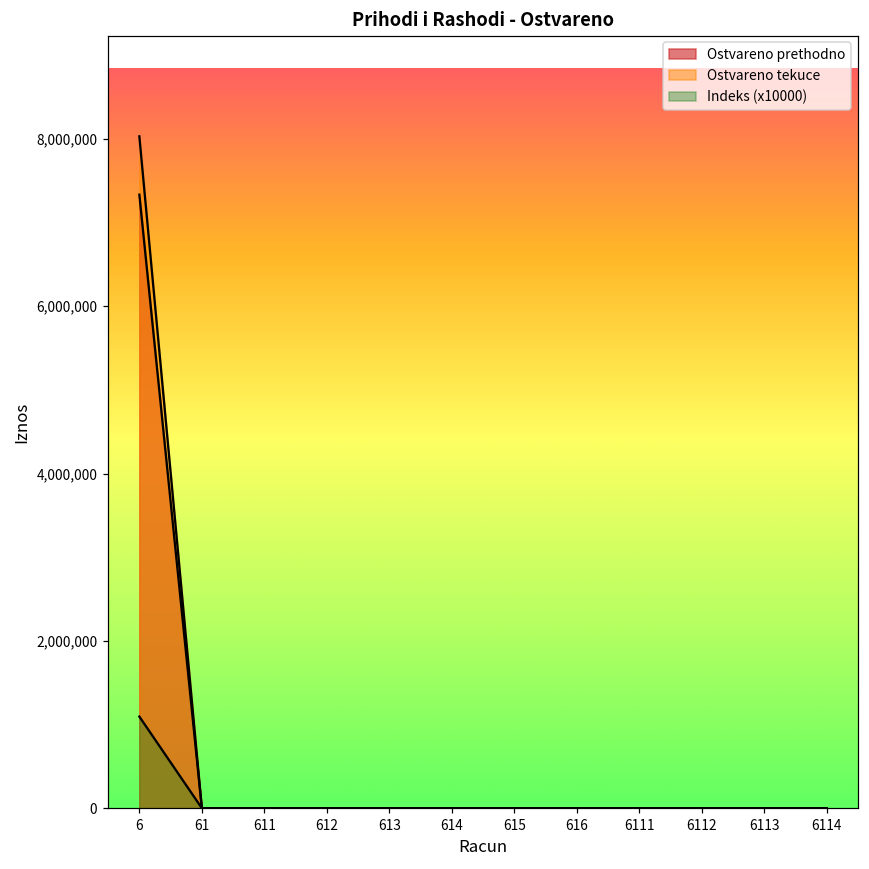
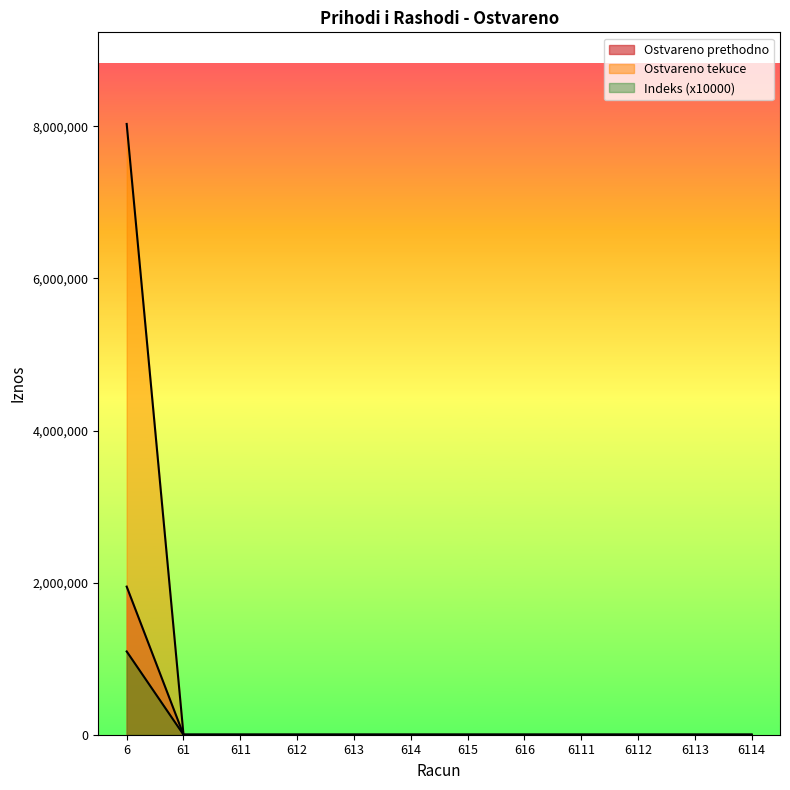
Ostvareno prethodno, 6: 7,300,000 -> 1,900,000
